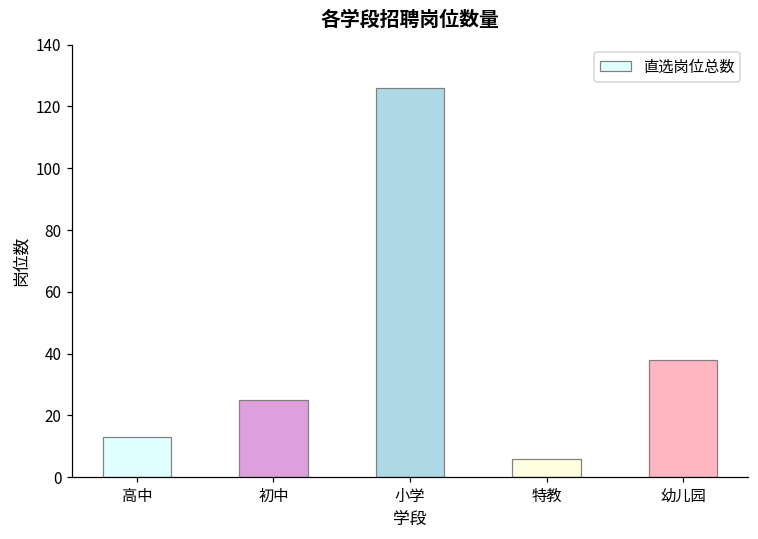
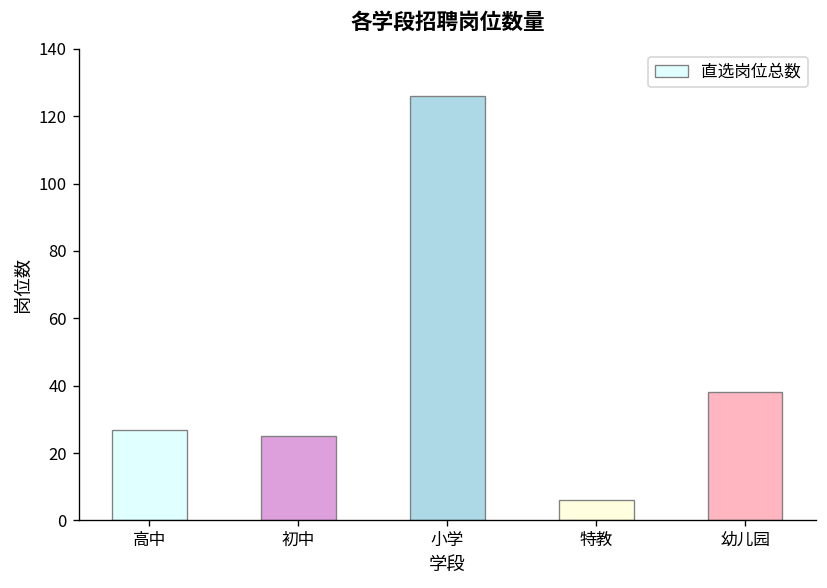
高中: 13 -> 27
